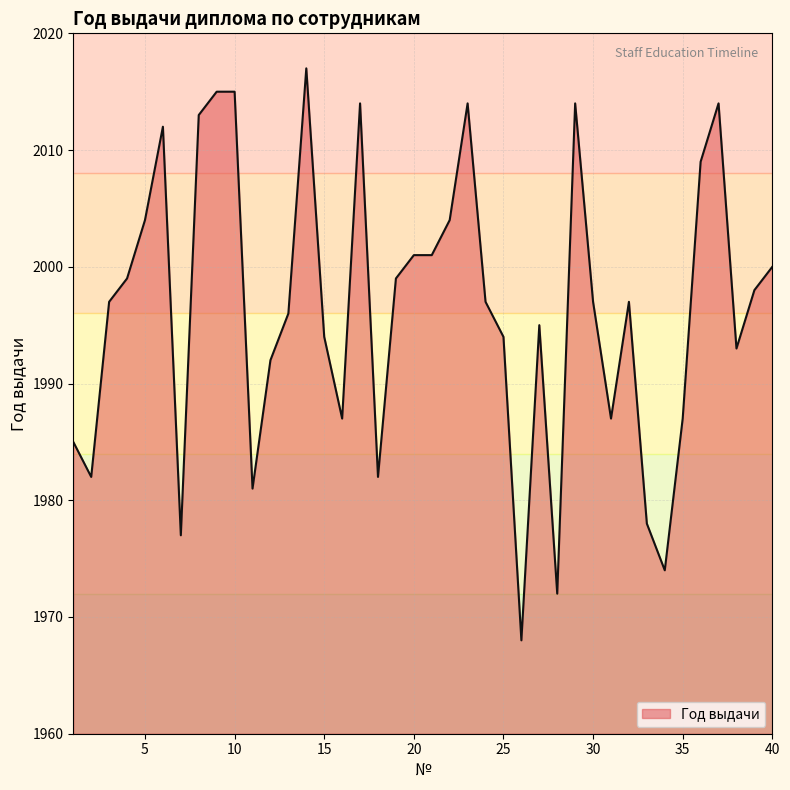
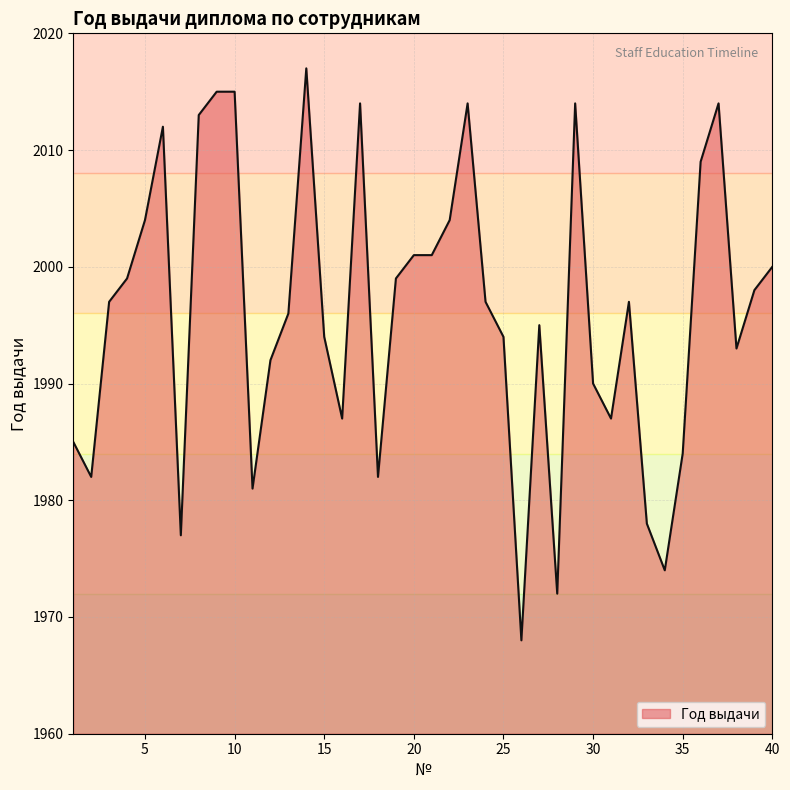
30: 1997 -> 1990
35: 1987 -> 1984
